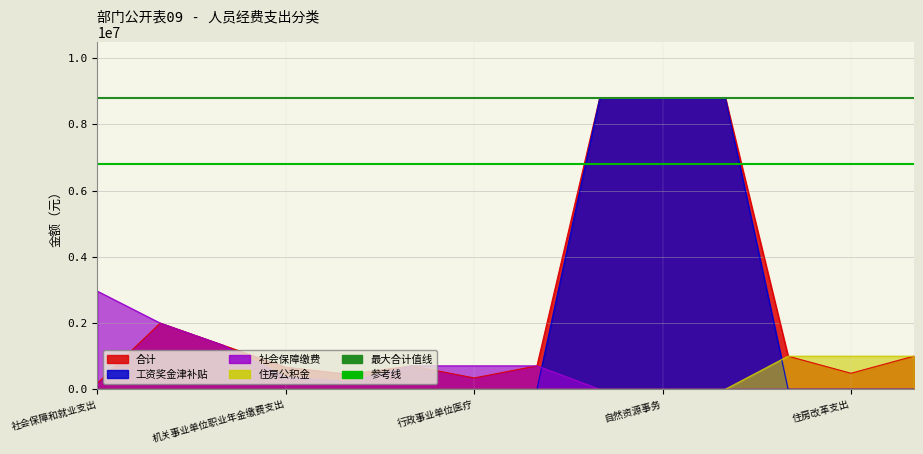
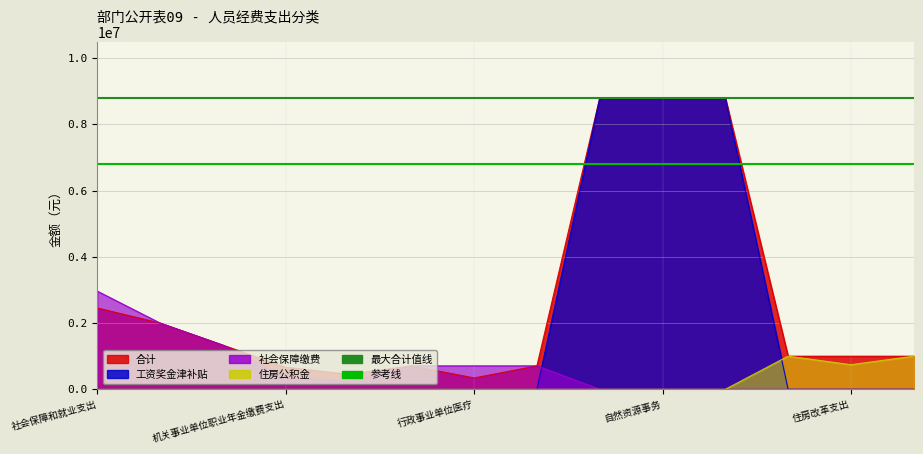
合计, 社会保障和就业支出: 200000 -> 2500000
合计, 住房改革支出: 500000 -> 1000000
住房公积金, 住房改革支出: 1000000 -> 700000
